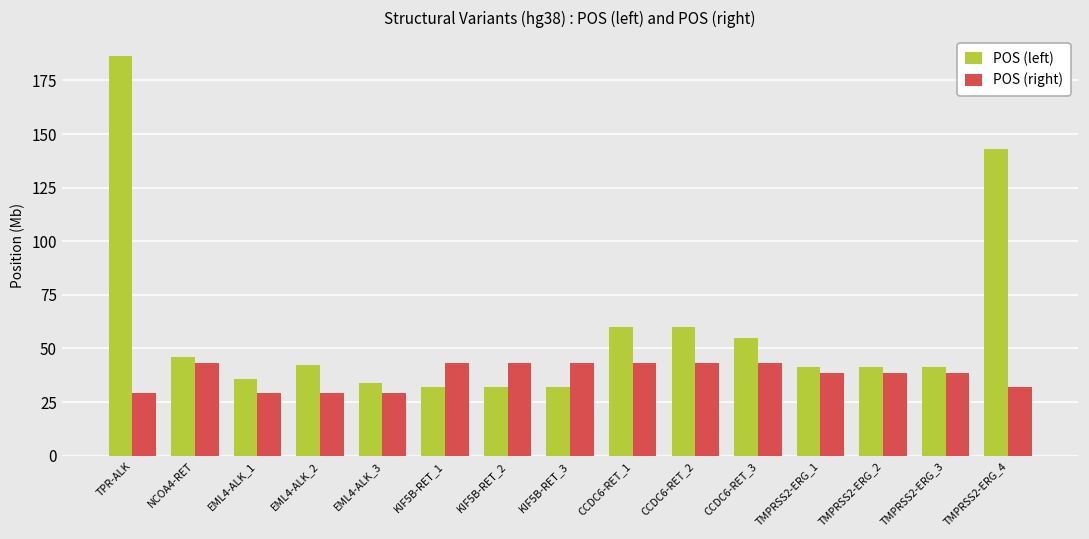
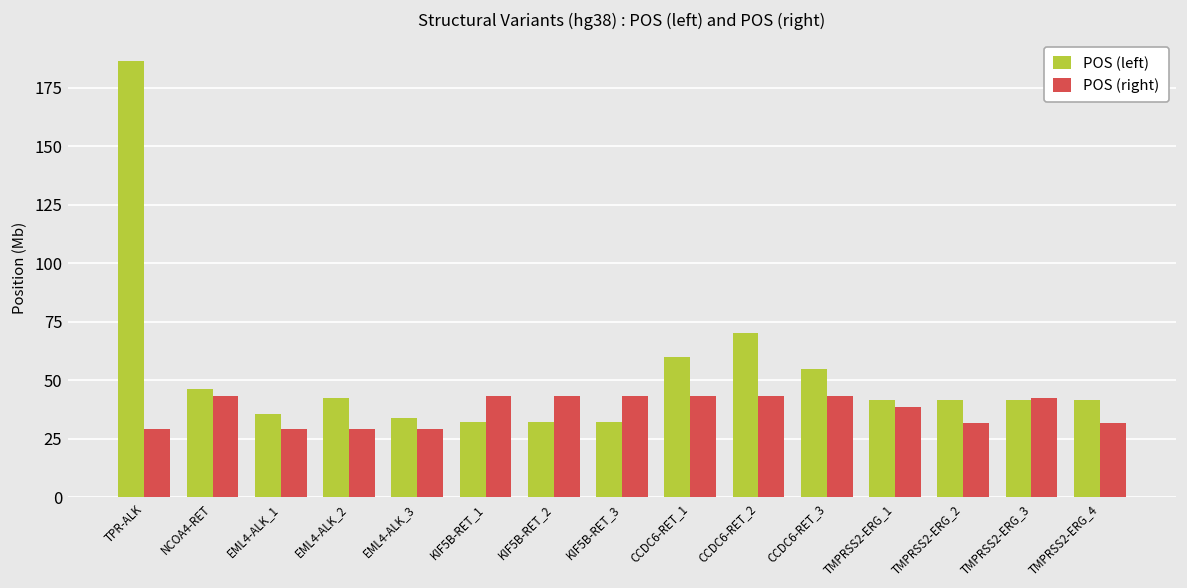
POS (left), CCDC6-RET_2: 60 -> 70
POS (right), TMPRSS2-ERG_2: 38 -> 32
POS (right), TMPRSS2-ERG_3: 38 -> 43
POS (left), TMPRSS2-ERG_4: 143 -> 41
